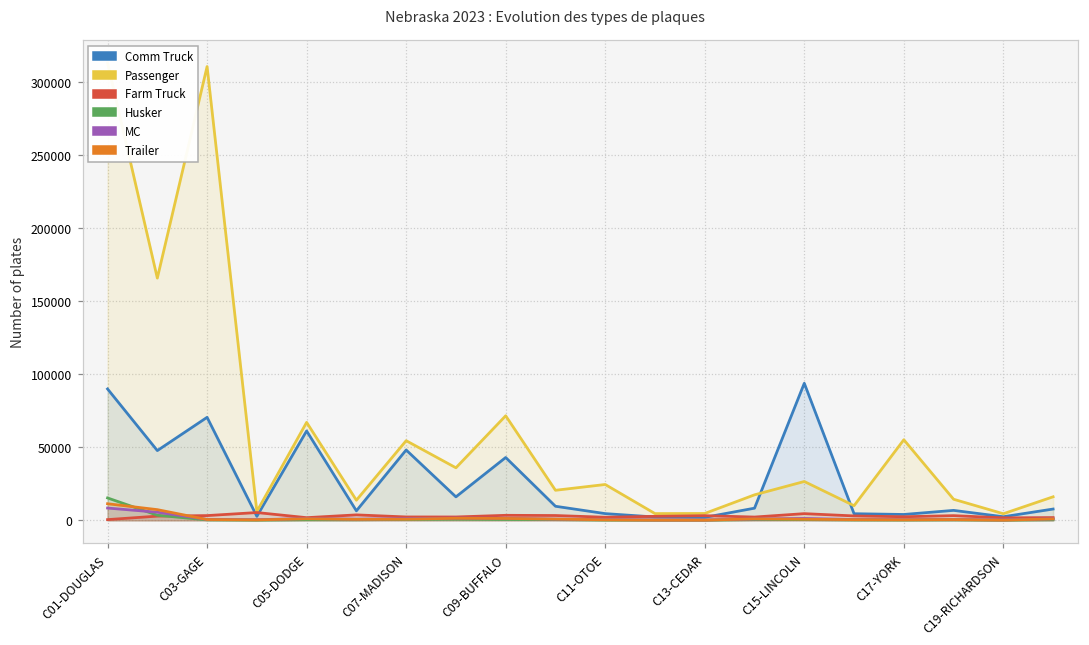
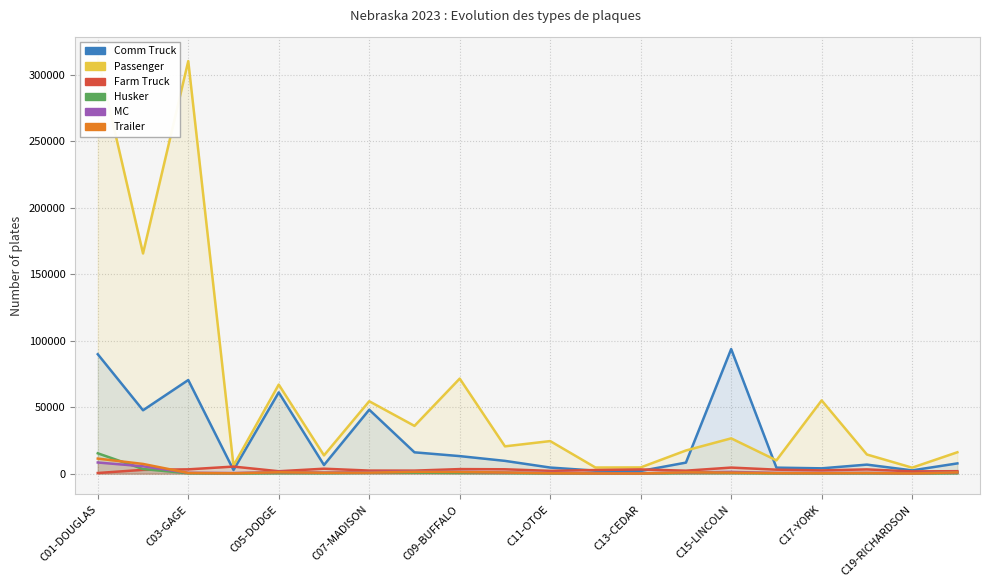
Comm Truck, C09-BUFFALO: 43000 -> 13000
